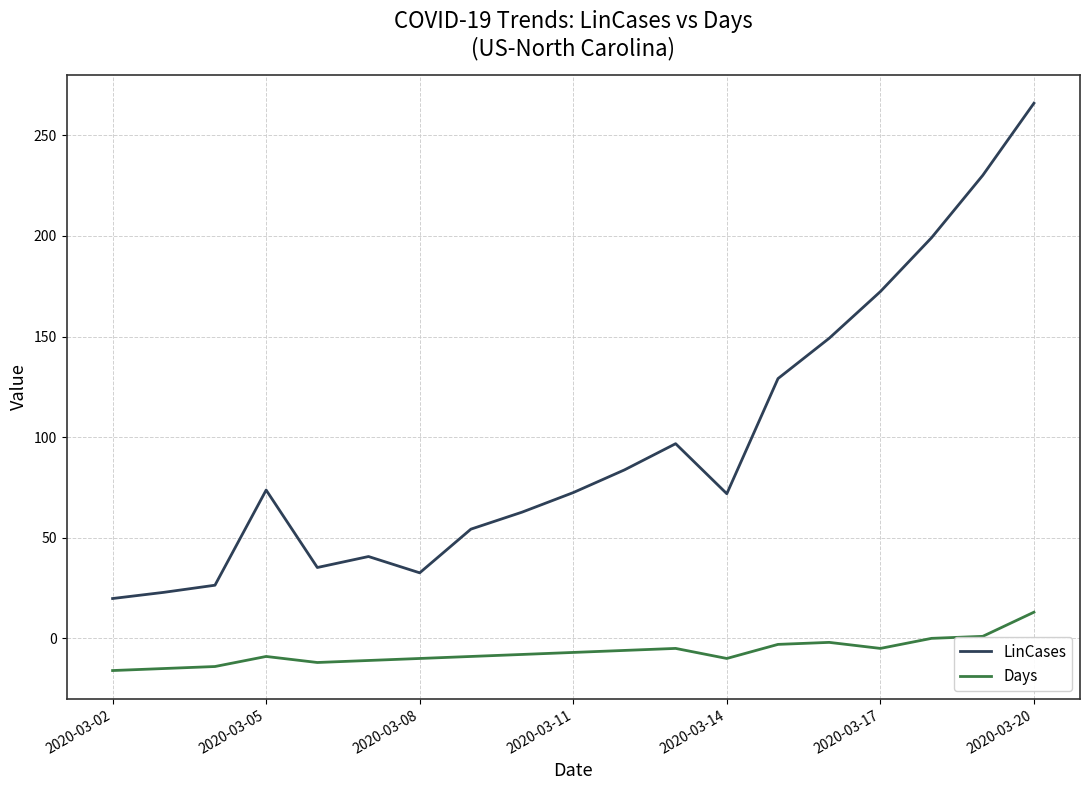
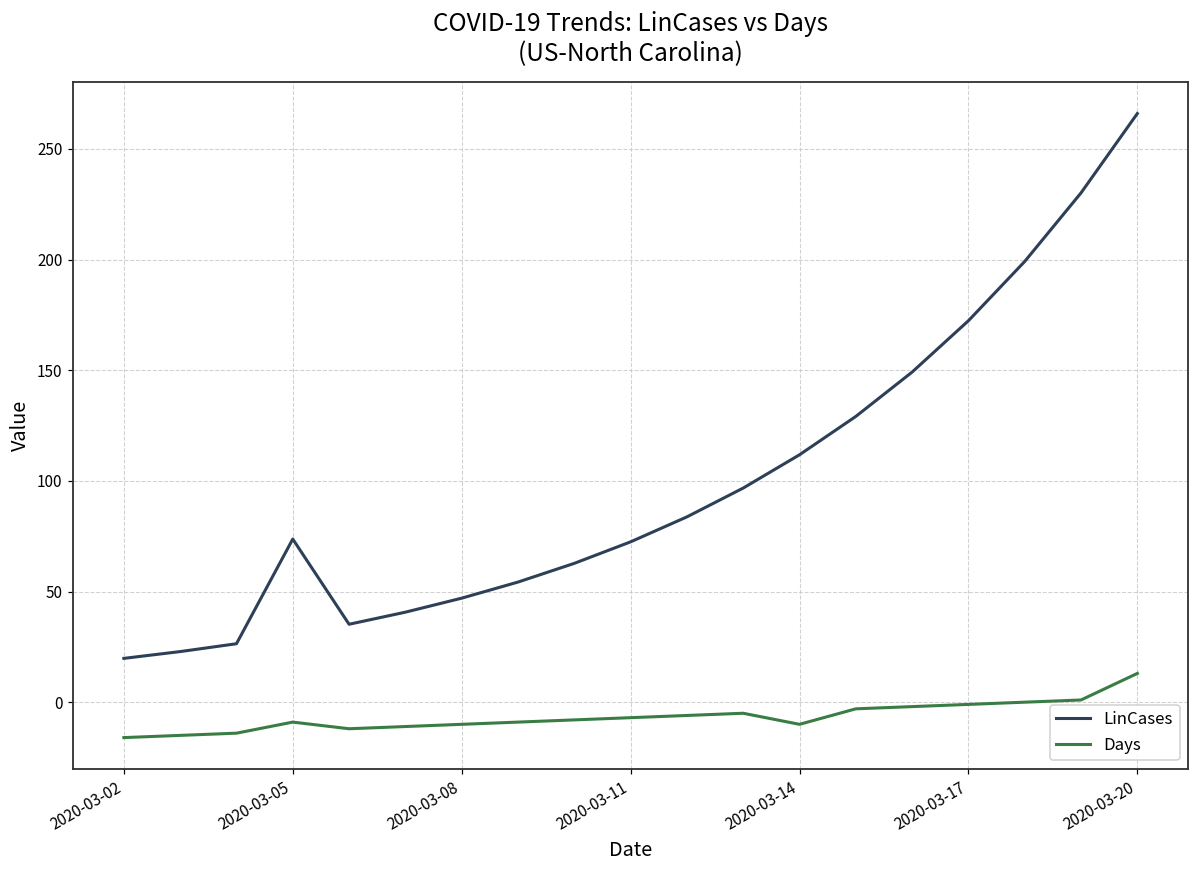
LinCases, 2020-03-08: 33 -> 47
LinCases, 2020-03-14: 72 -> 112
Days, 2020-03-17: -5 -> -1
